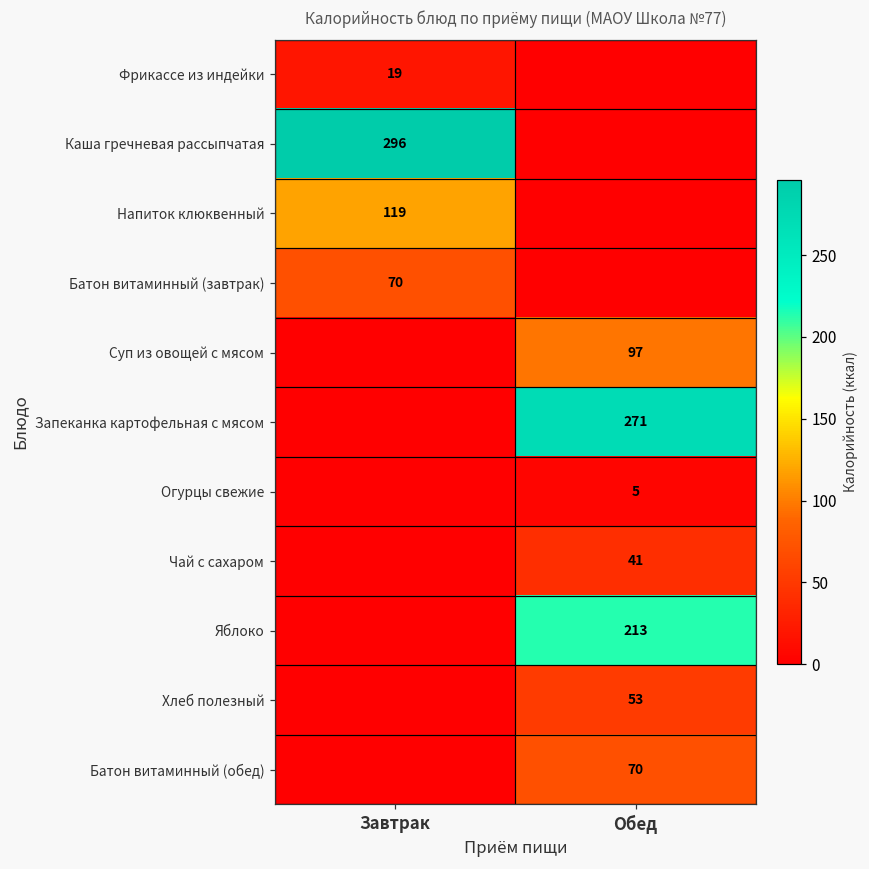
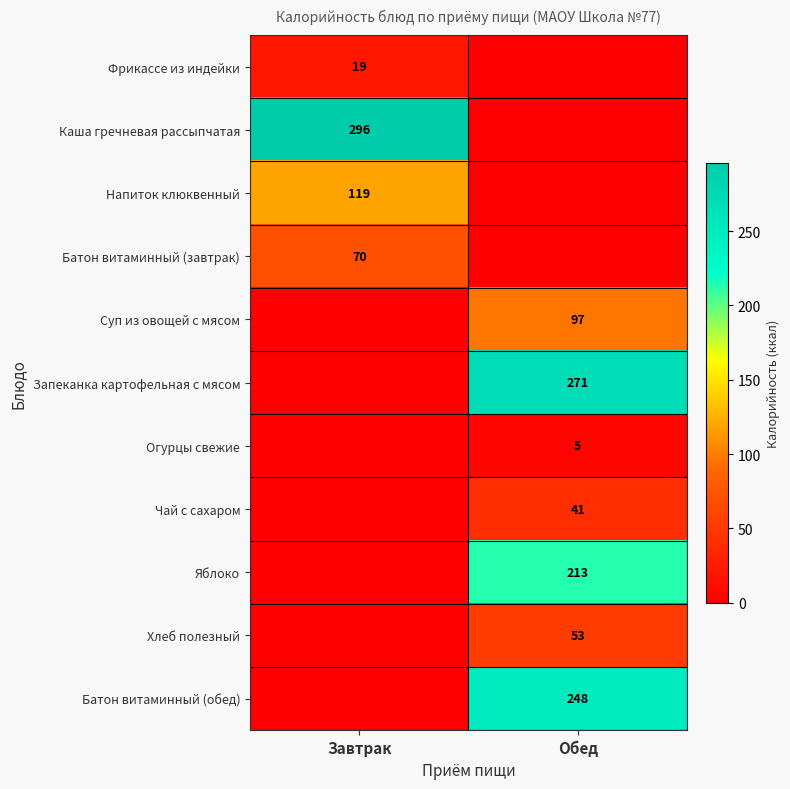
Батон витаминный (обед), Обед: 70 -> 248
